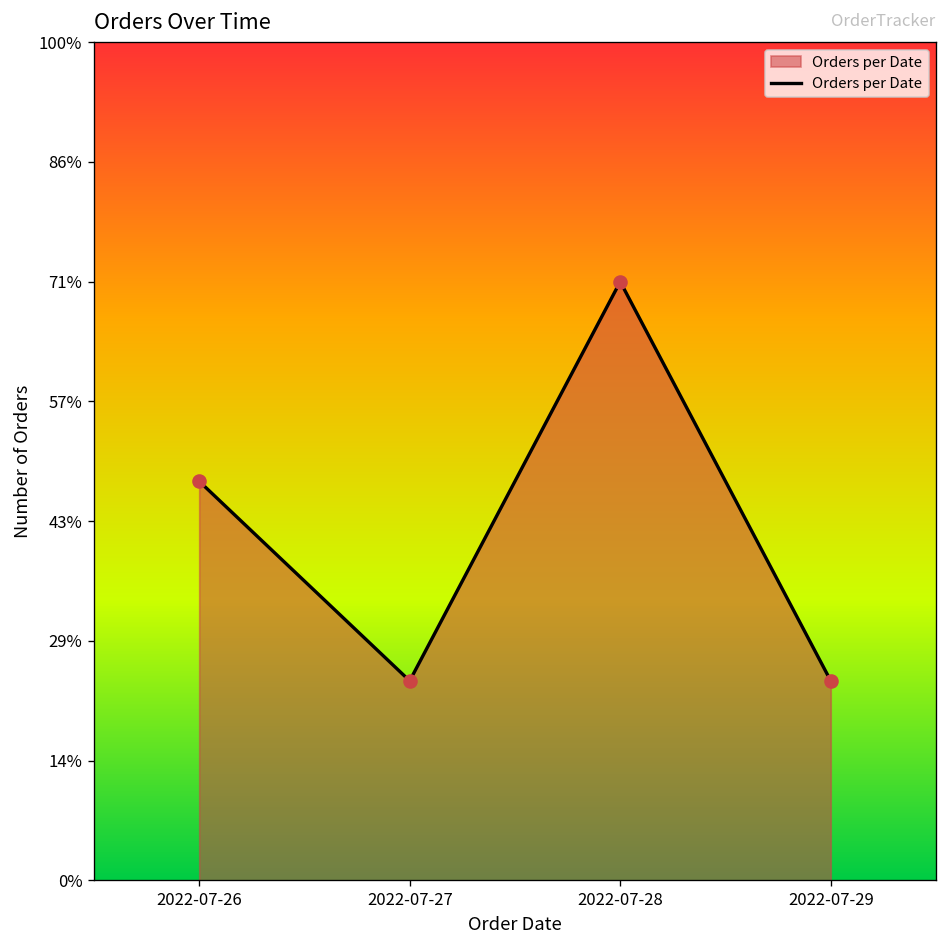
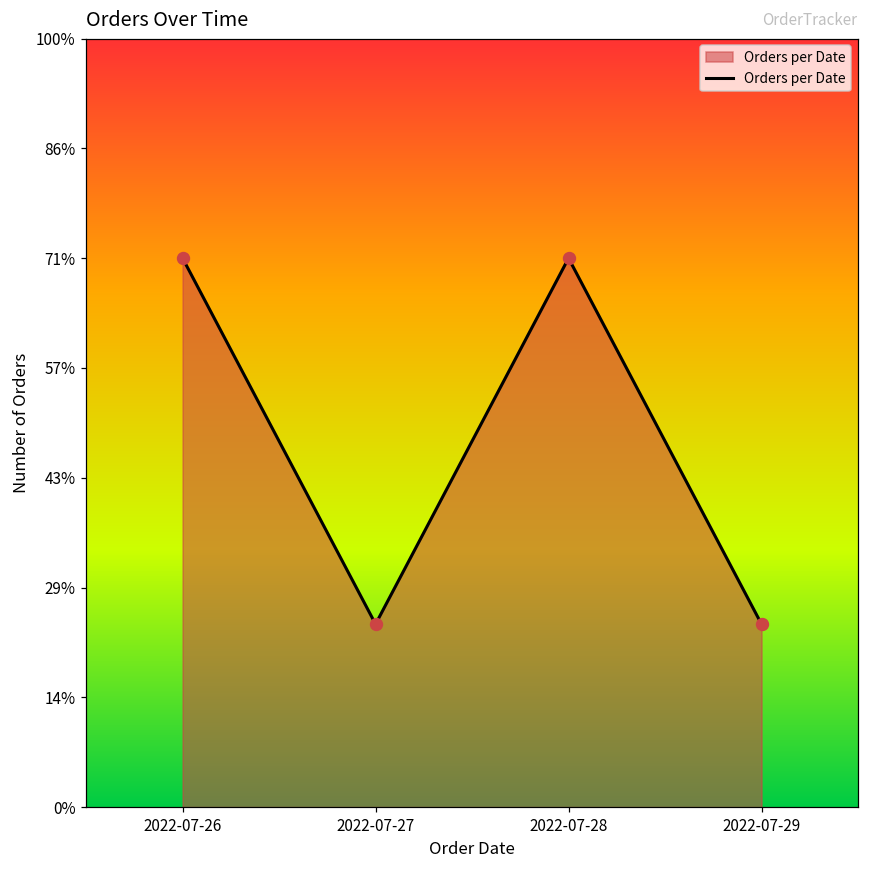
2022-07-26: 48% -> 71%
